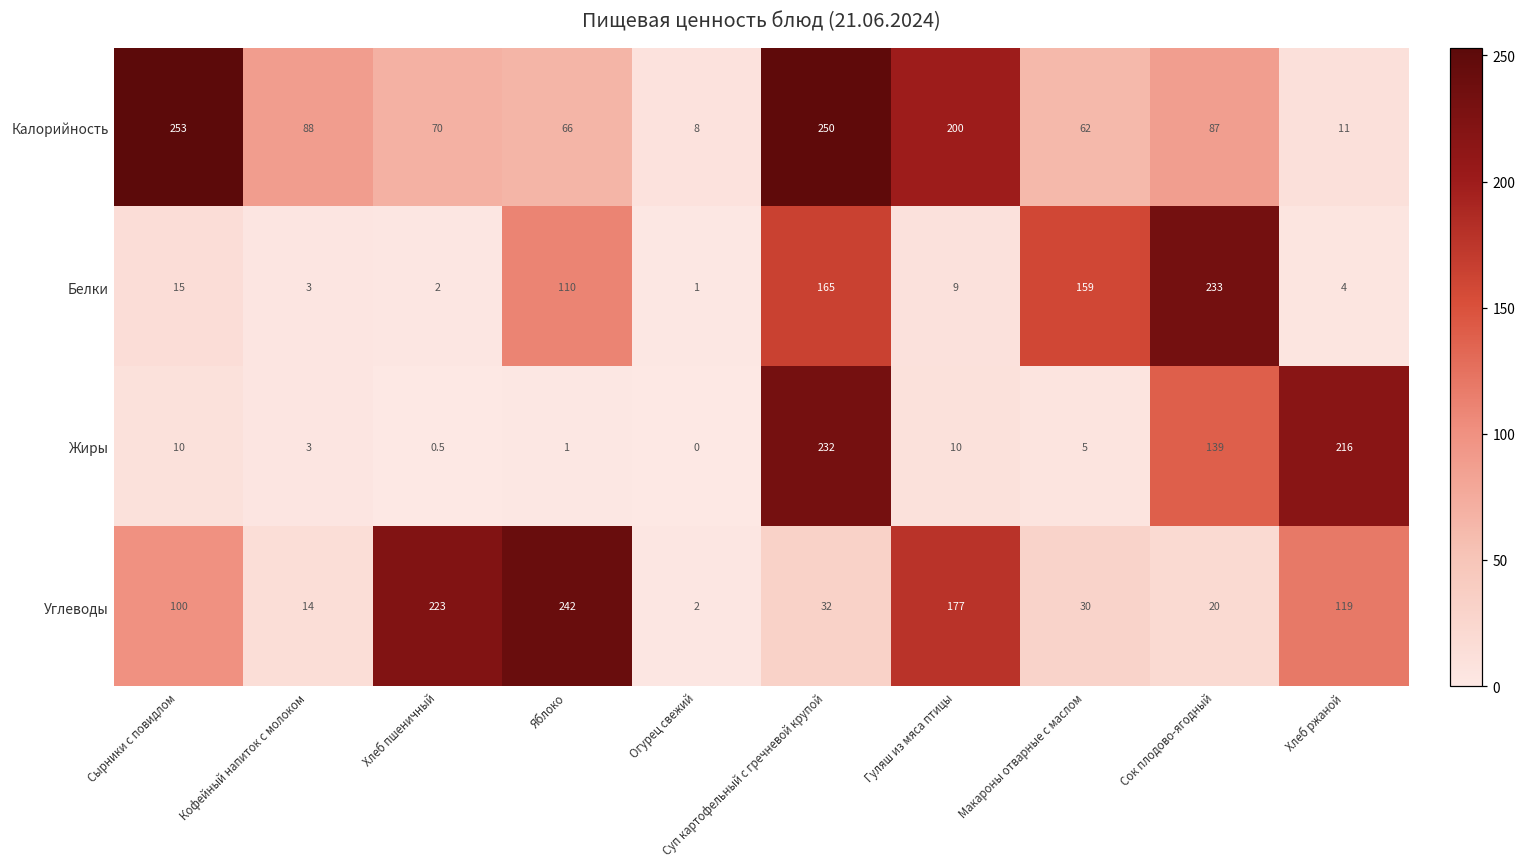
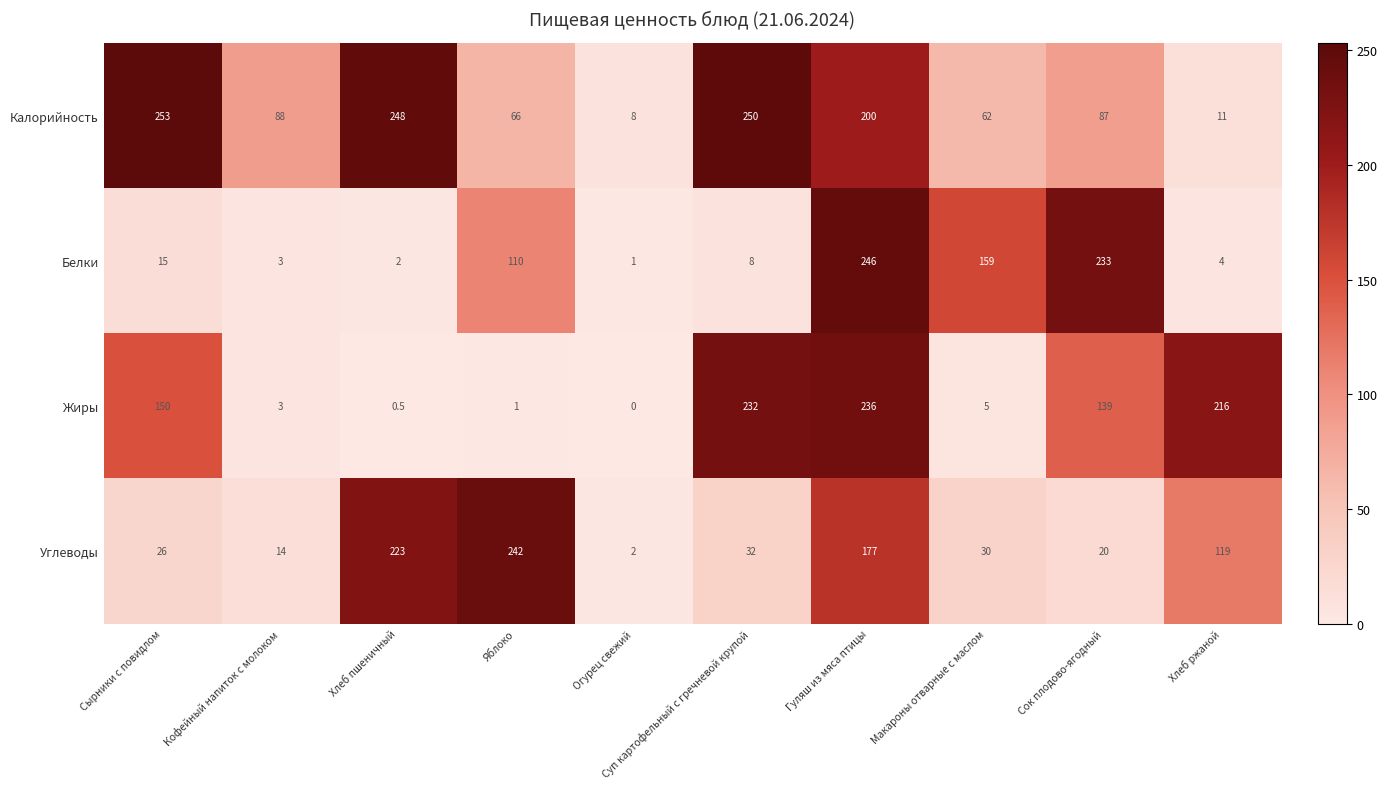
Калорийность, Хлеб пшеничный: 70 -> 248
Белки, Суп картофельный с гречневой крупой: 165 -> 8
Белки, Гуляш из мяса птицы: 9 -> 246
Жиры, Сырники с повидлом: 10 -> 150
Жиры, Гуляш из мяса птицы: 10 -> 236
Углеводы, Сырники с повидлом: 100 -> 26
